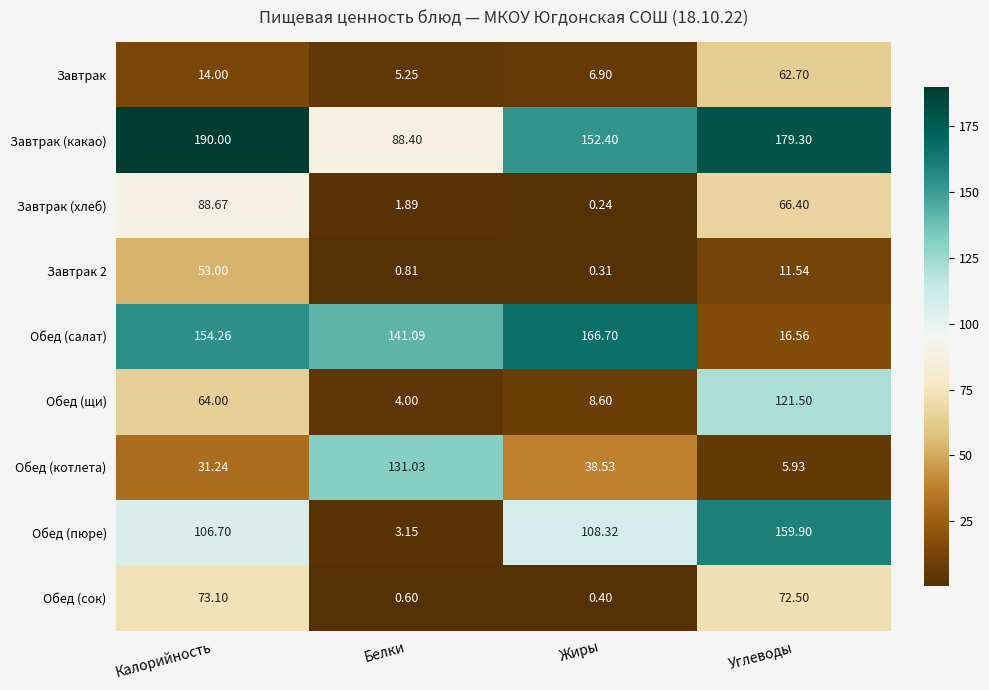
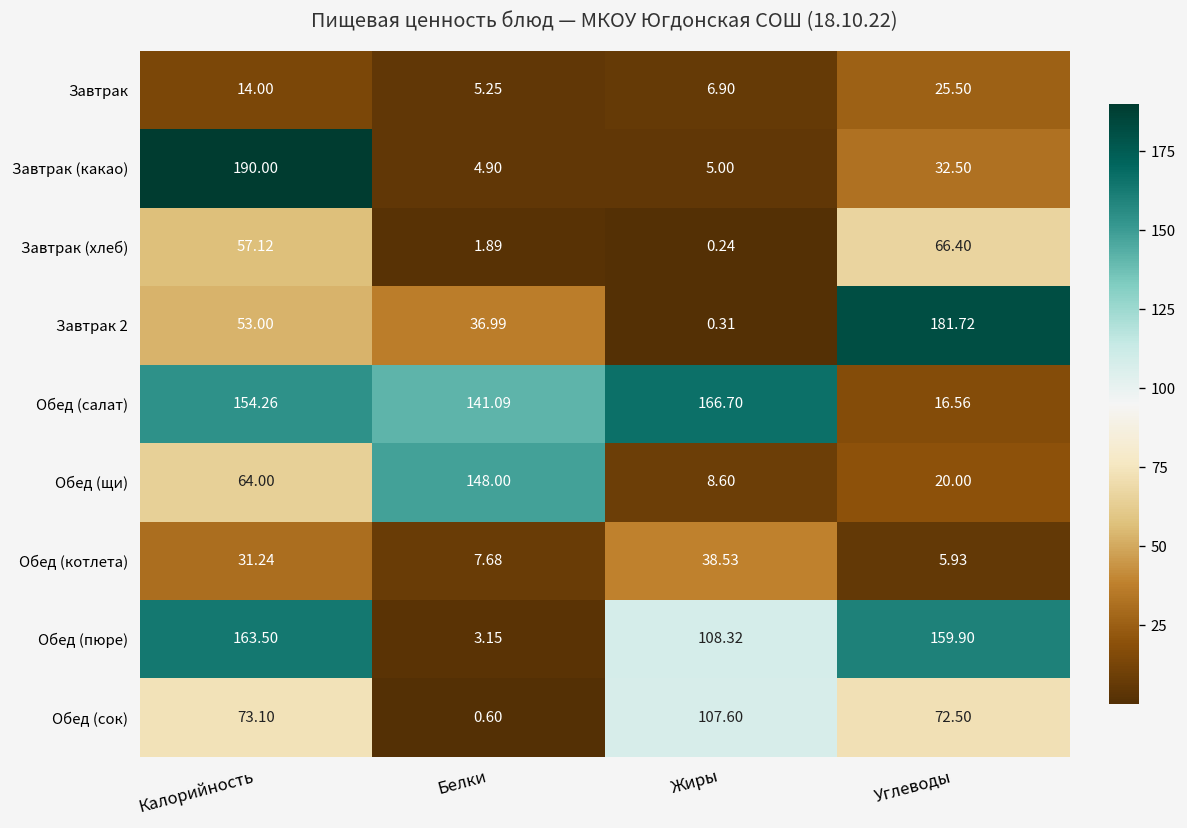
Завтрак, Углеводы: 62.70 -> 25.50
Завтрак (какао), Белки: 88.40 -> 4.90
Завтрак (какао), Жиры: 152.40 -> 5.00
Завтрак (какао), Углеводы: 179.30 -> 32.50
Завтрак (хлеб), Калорийность: 88.67 -> 57.12
Завтрак 2, Белки: 0.81 -> 36.99
Завтрак 2, Углеводы: 11.54 -> 181.72
Обед (щи), Белки: 4.00 -> 148.00
Обед (щи), Углеводы: 121.50 -> 20.00
Обед (котлета), Белки: 131.03 -> 7.68
Обед (пюре), Калорийность: 106.70 -> 163.50
Обед (сок), Жиры: 0.40 -> 107.60
